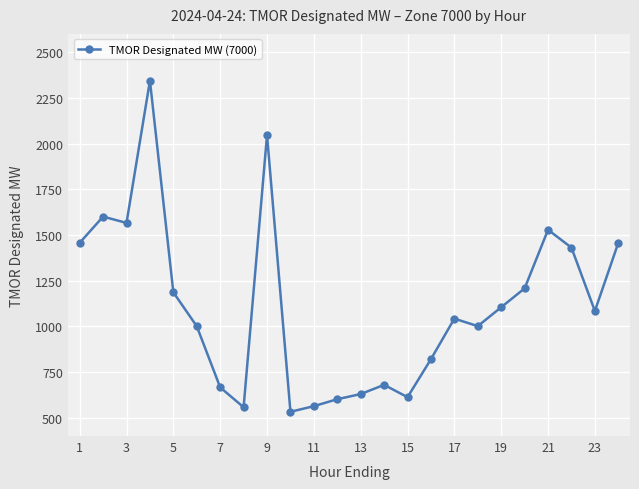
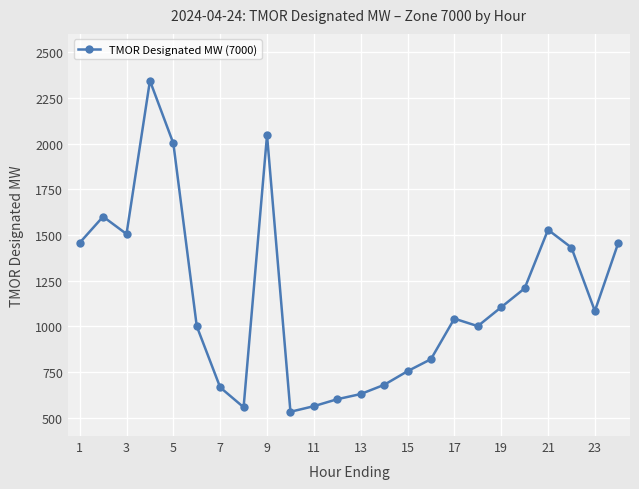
3: 1570 -> 1510
5: 1190 -> 2000
15: 610 -> 750
